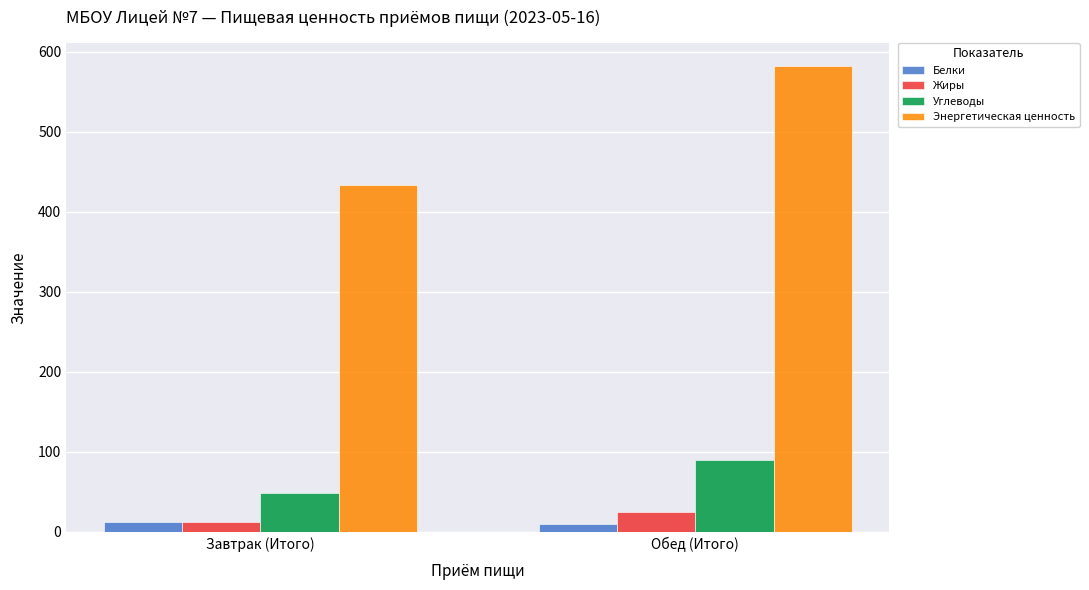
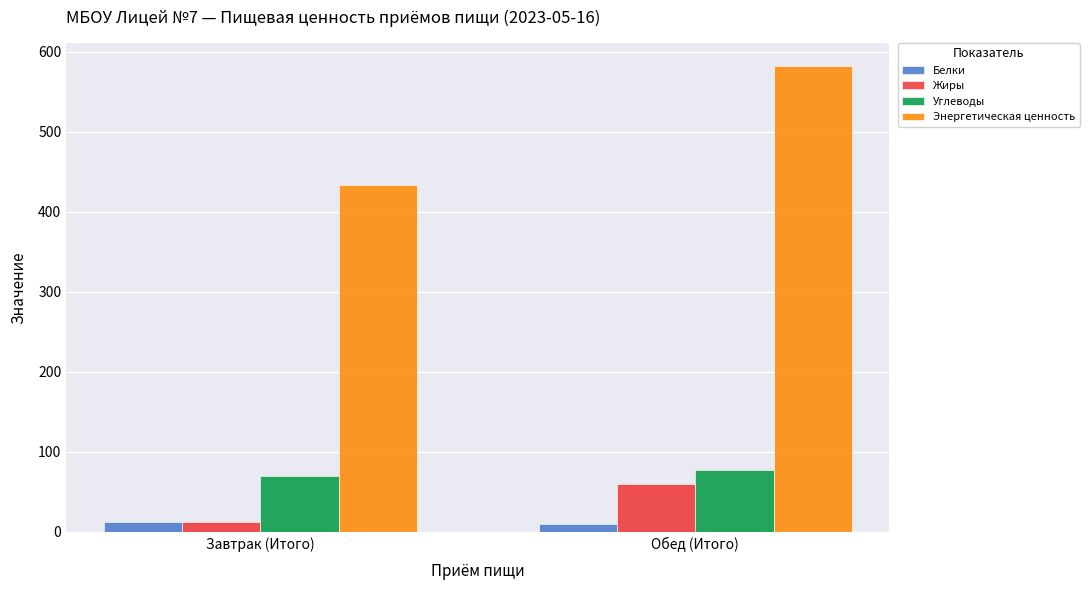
Углеводы, Завтрак (Итого): 50 -> 70
Жиры, Обед (Итого): 30 -> 60
Углеводы, Обед (Итого): 90 -> 80
